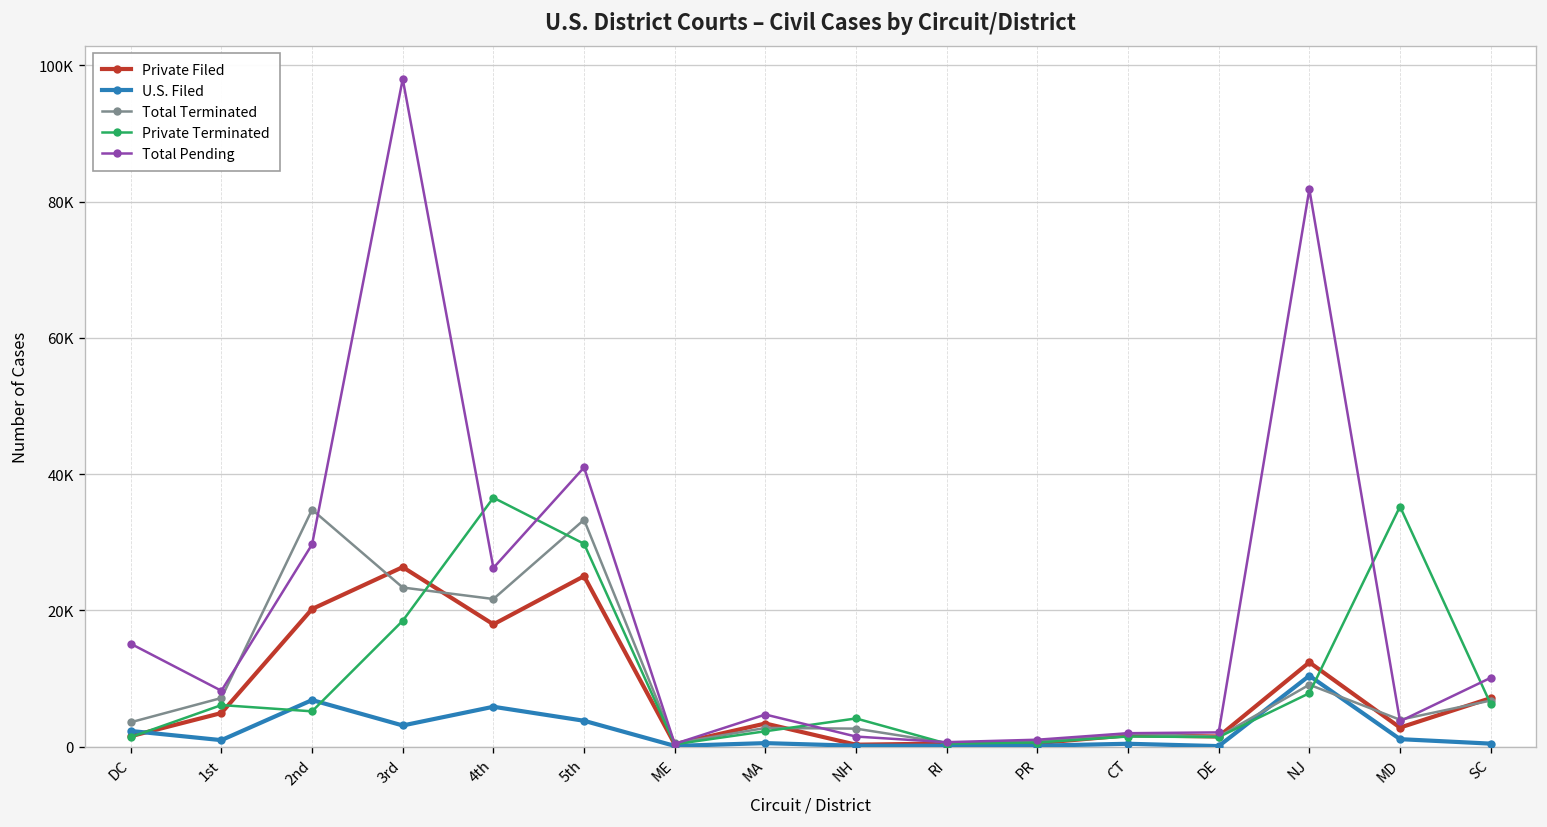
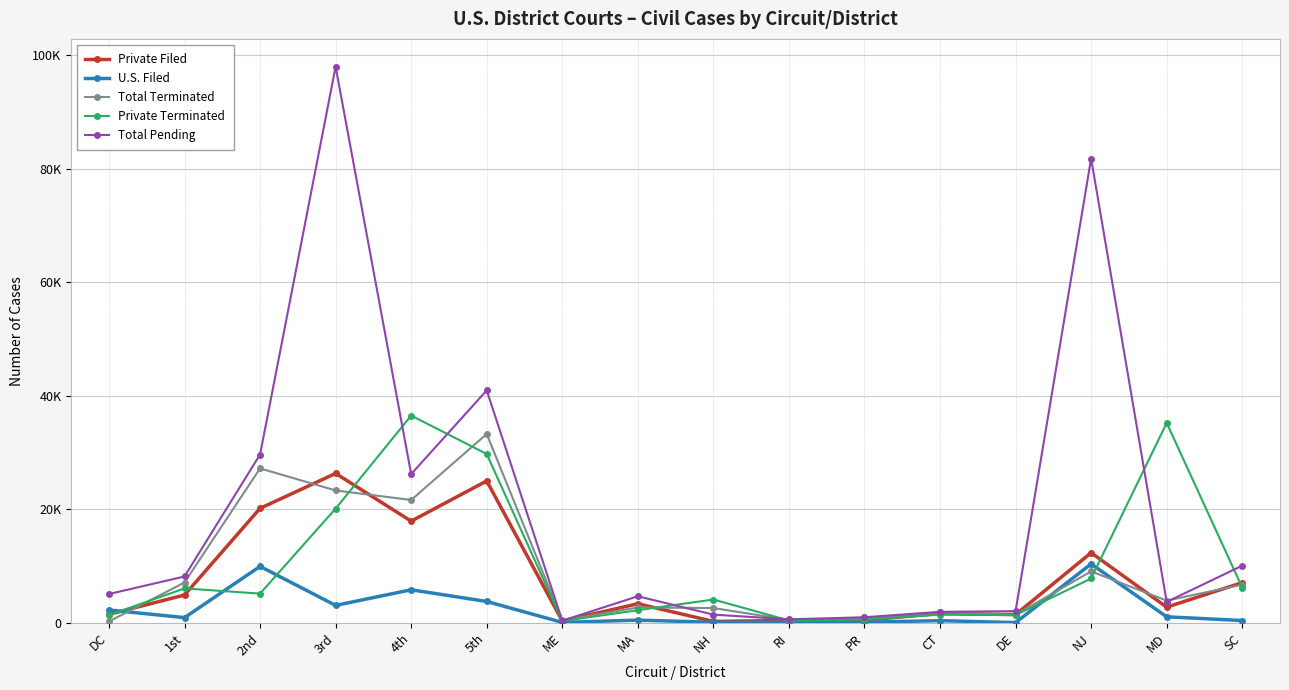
Total Terminated, DC: 4000 -> 0
Total Pending, DC: 15000 -> 5000
U.S. Filed, 2nd: 7000 -> 10000
Total Terminated, 2nd: 35000 -> 27000
Private Terminated, 3rd: 18000 -> 20000
